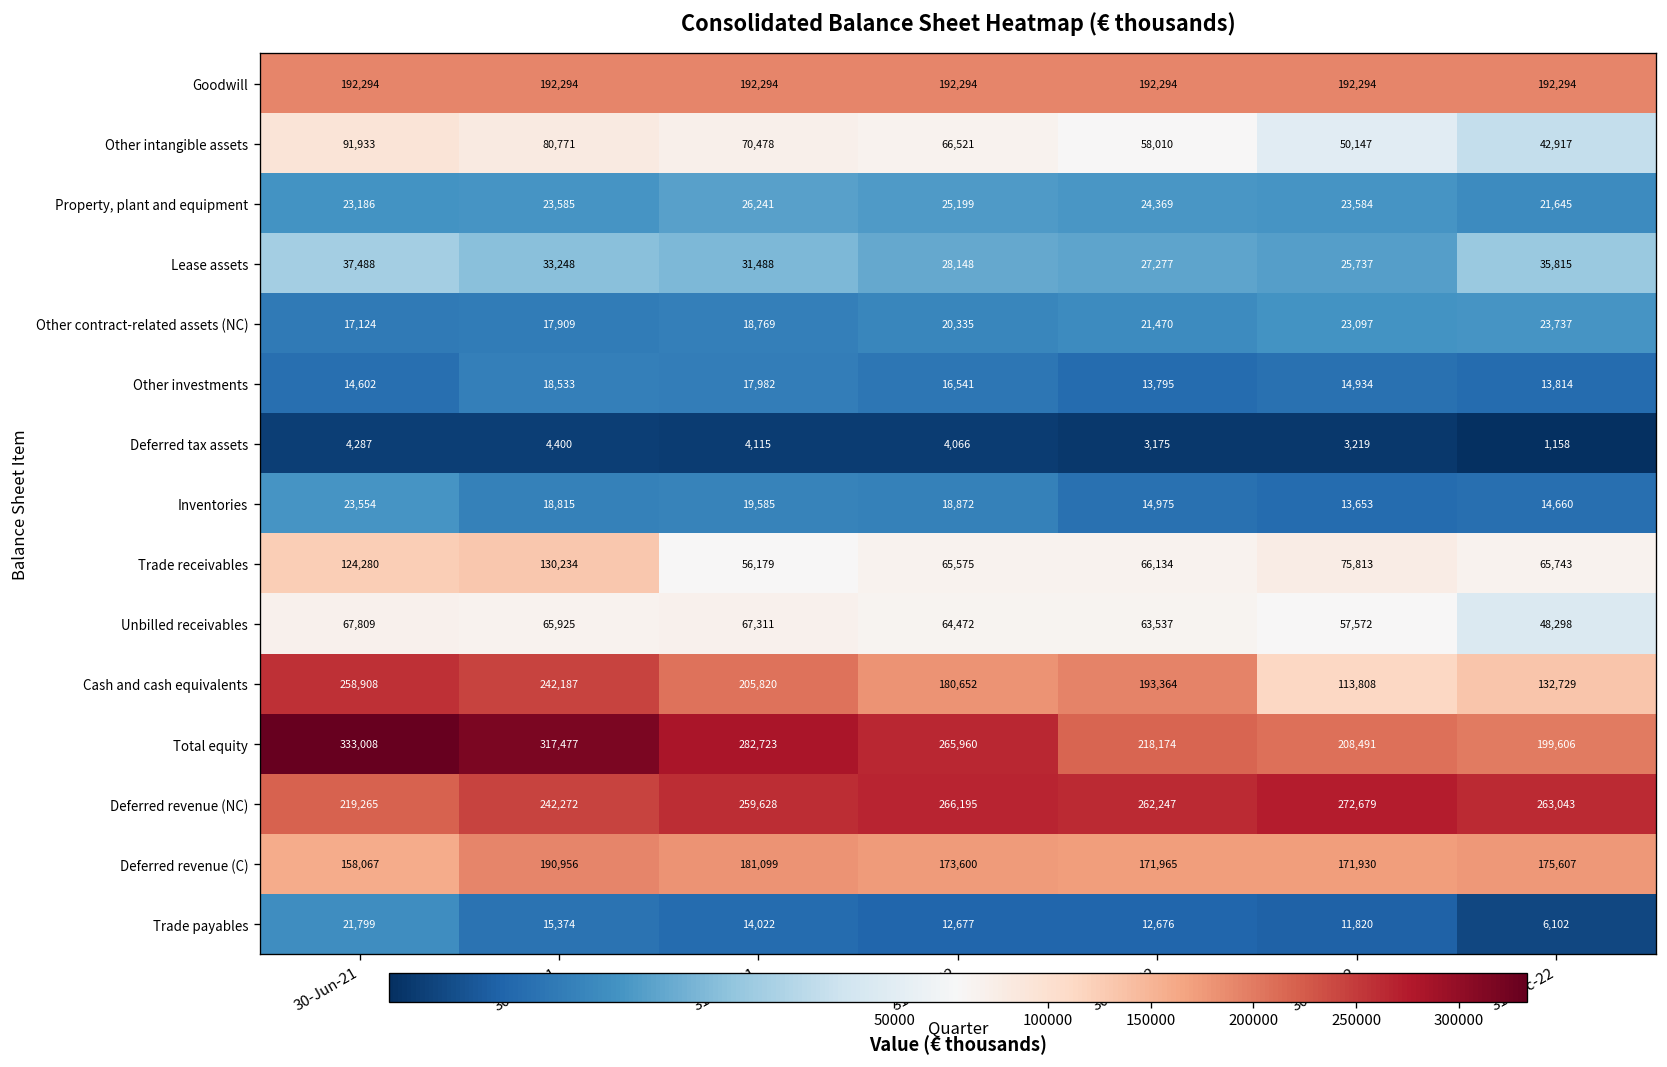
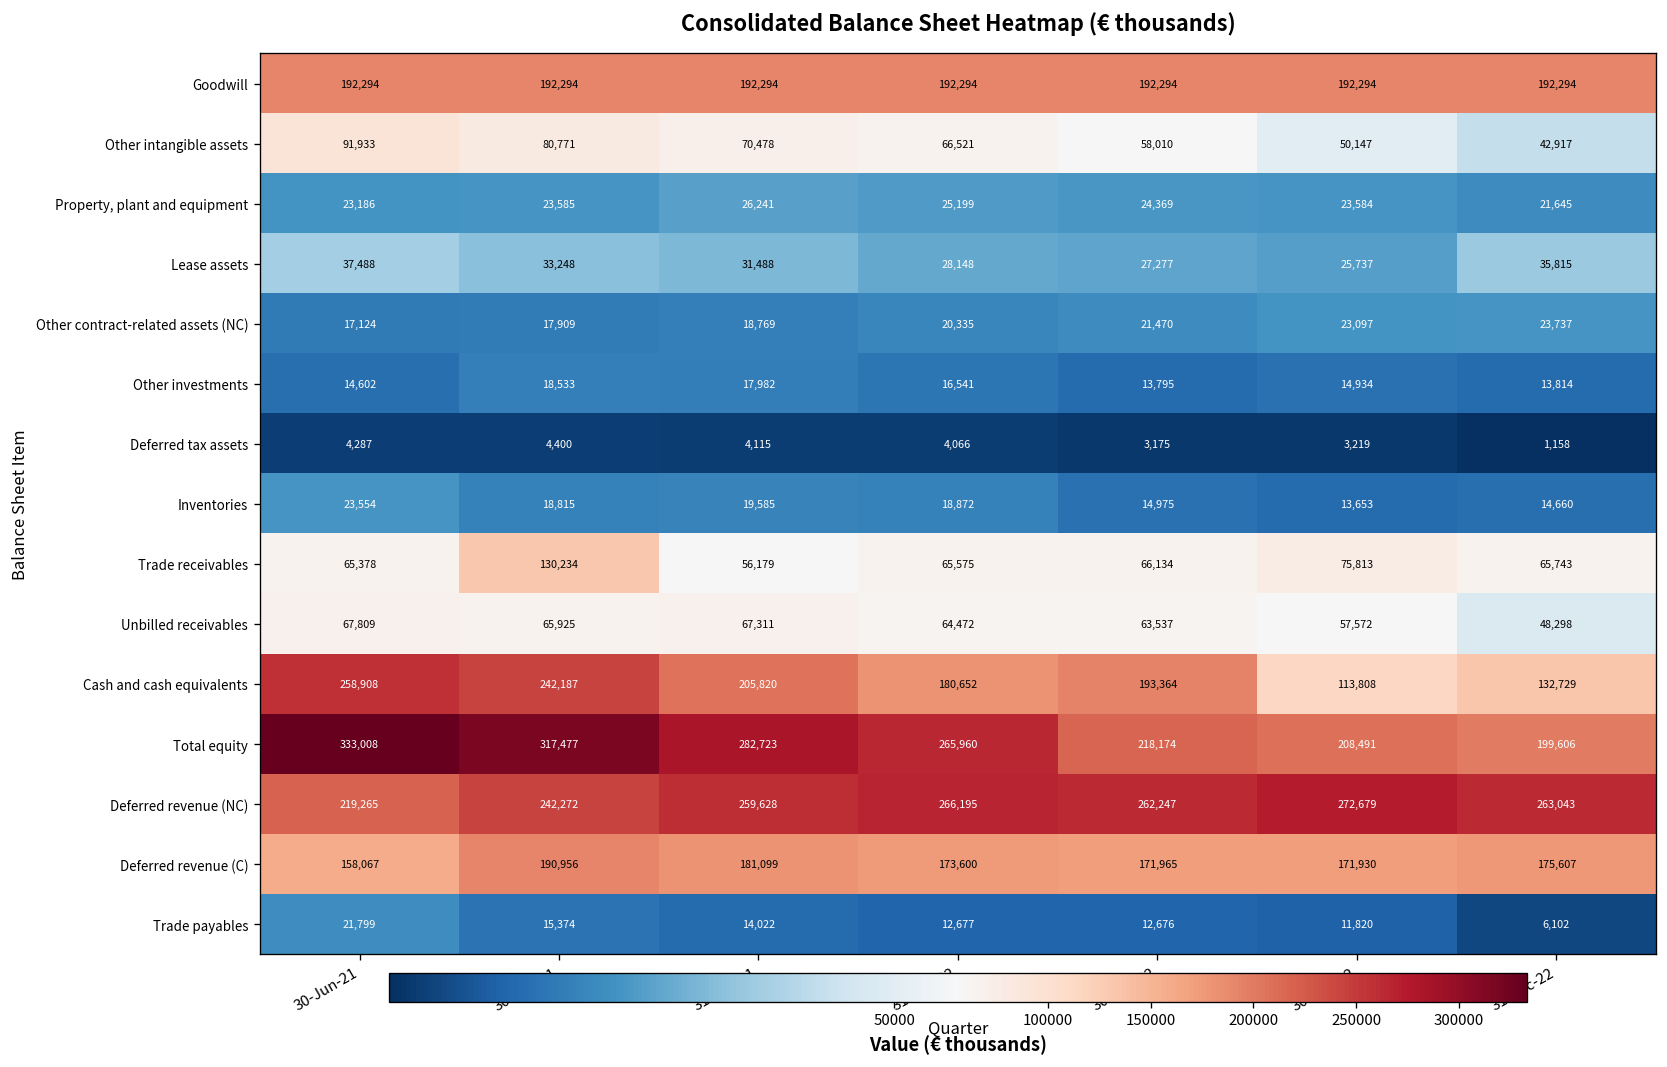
Trade receivables, 30-Jun-21: 124,280 -> 65,378
